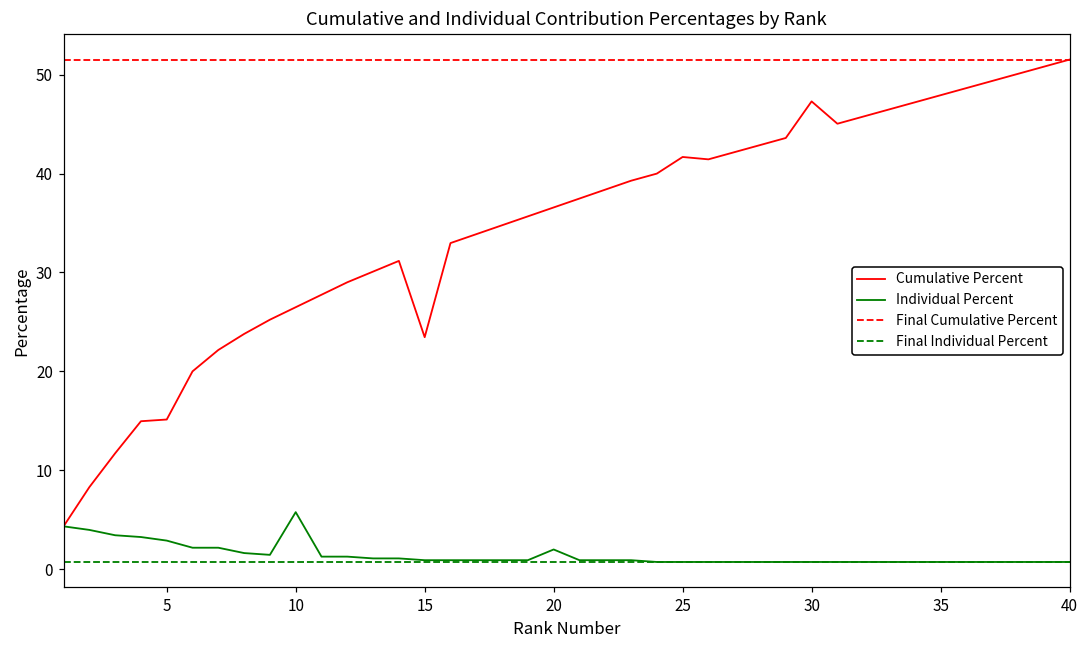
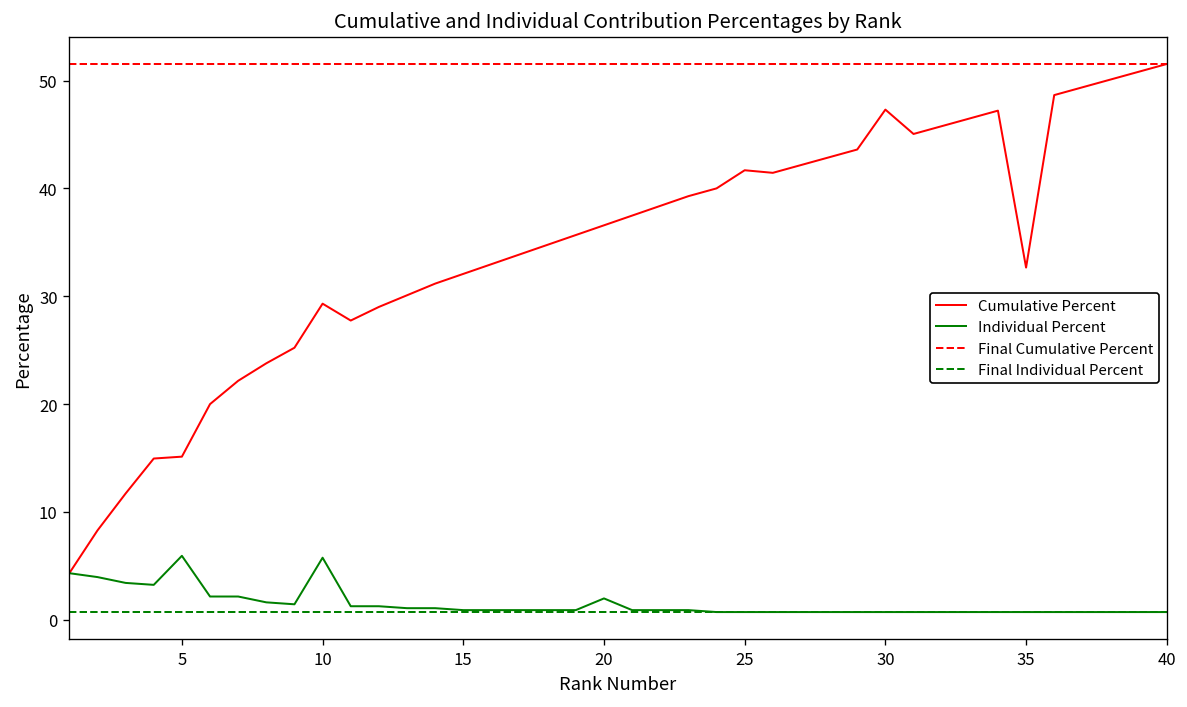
Individual Percent, 5: 3 -> 6
Cumulative Percent, 10: 26 -> 29
Cumulative Percent, 15: 23 -> 32
Cumulative Percent, 35: 48 -> 33
